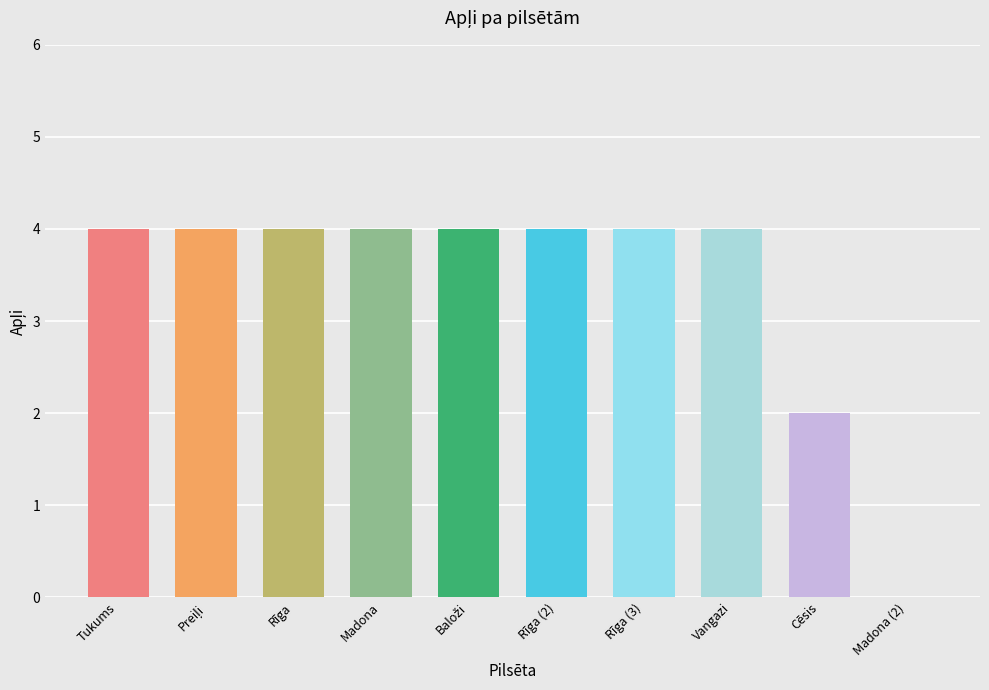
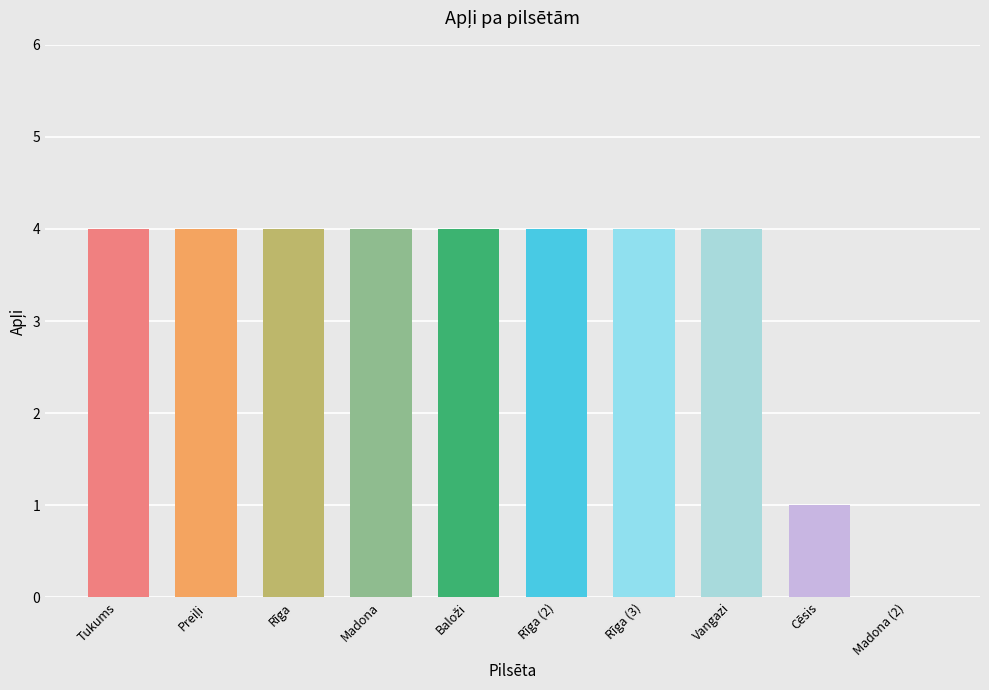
Cēsis: 2 -> 1
